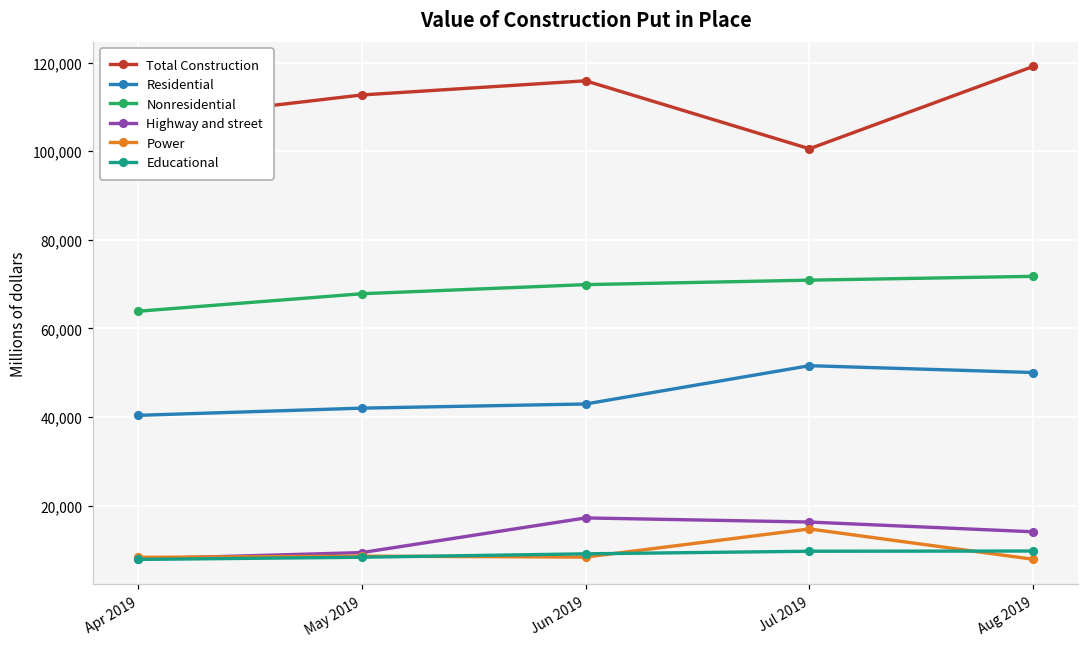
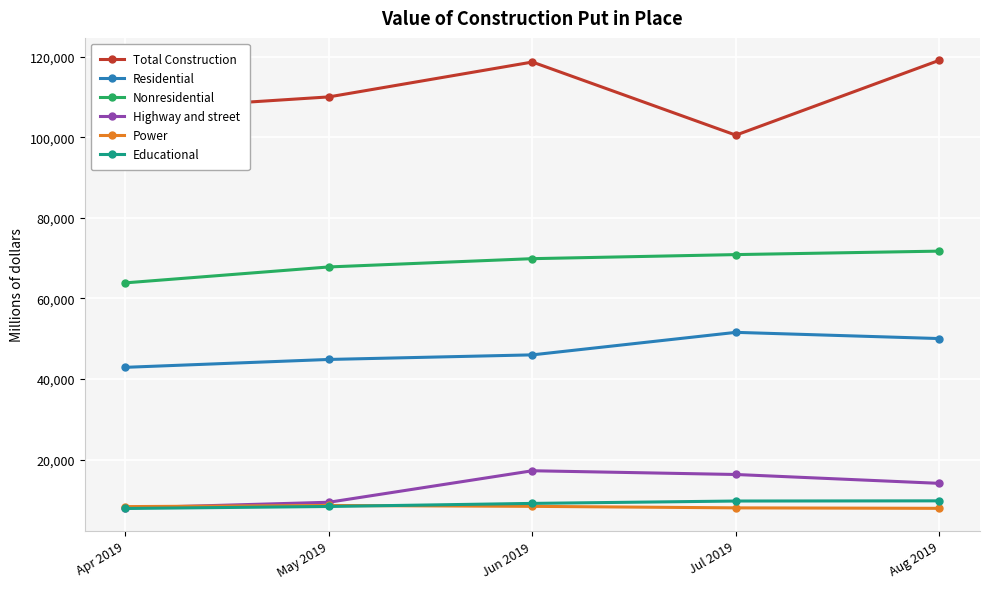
Residential, Apr 2019: 40,000 -> 43,000
Total Construction, May 2019: 113,000 -> 110,000
Residential, May 2019: 42,000 -> 45,000
Total Construction, Jun 2019: 116,000 -> 119,000
Residential, Jun 2019: 43,000 -> 46,000
Power, Jul 2019: 15,000 -> 8,000
